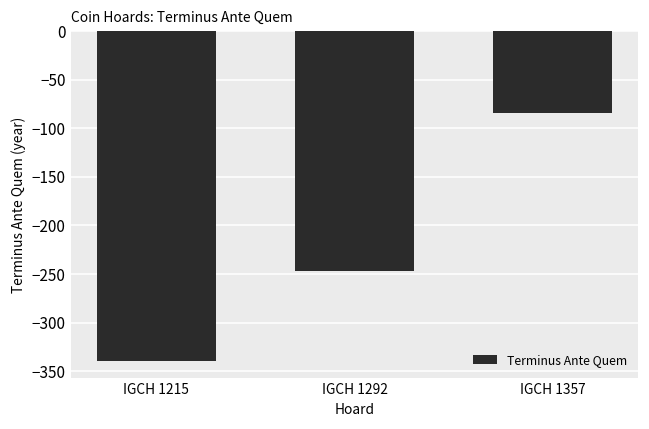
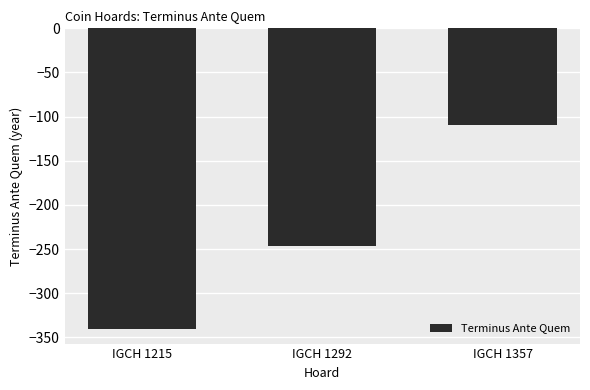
IGCH 1357: -80 -> -110
